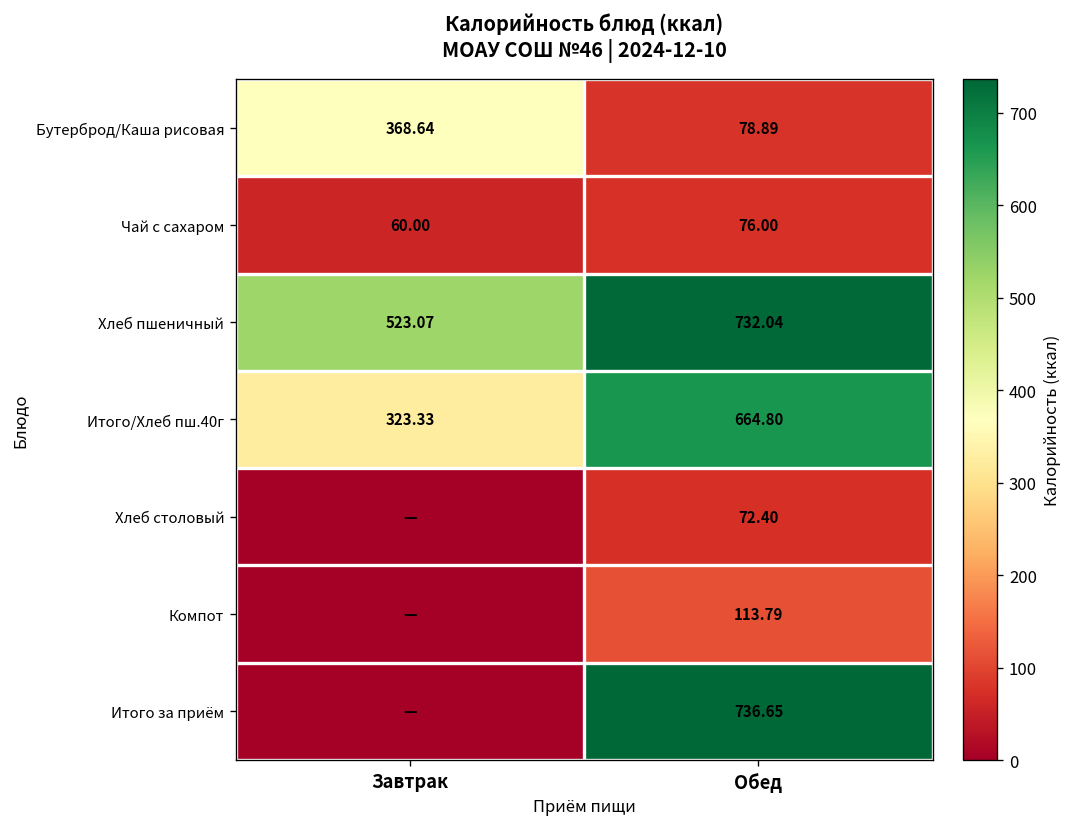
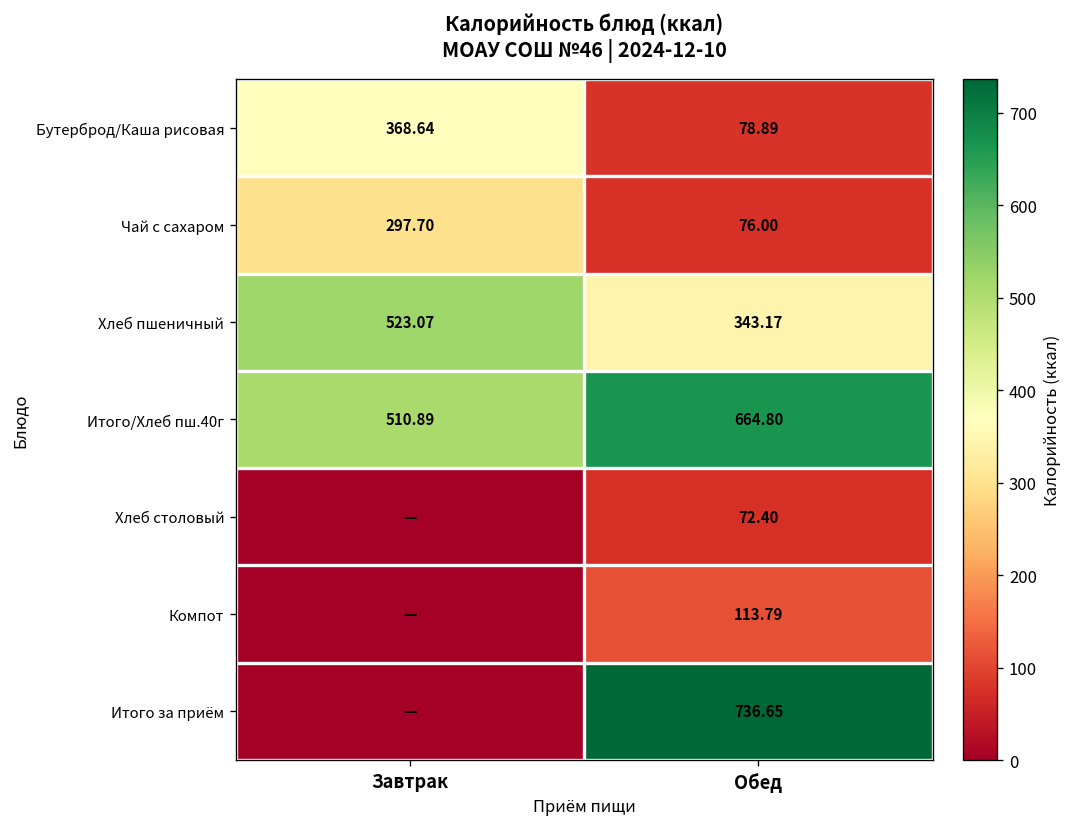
Чай с сахаром, Завтрак: 60.00 -> 297.70
Хлеб пшеничный, Обед: 732.04 -> 343.17
Итого/Хлеб пш.40г, Завтрак: 323.33 -> 510.89
